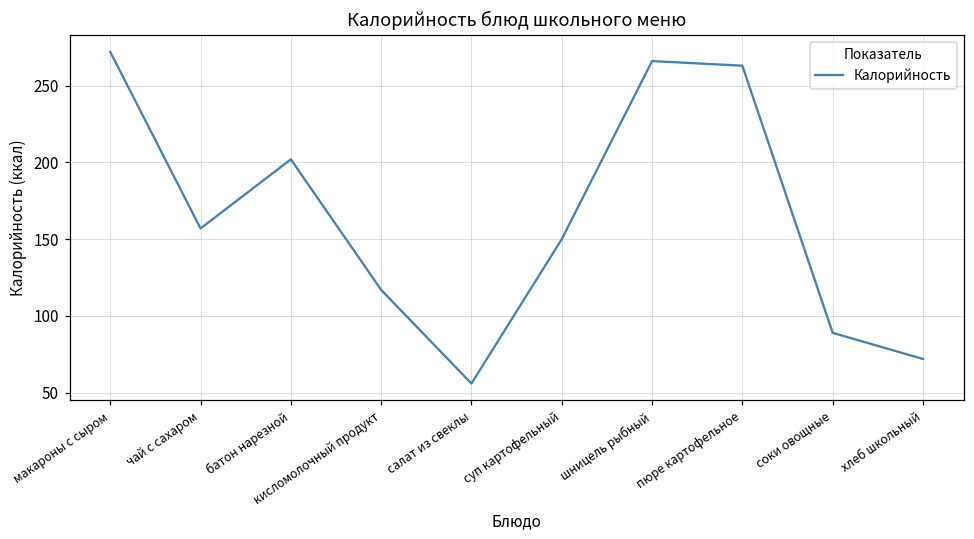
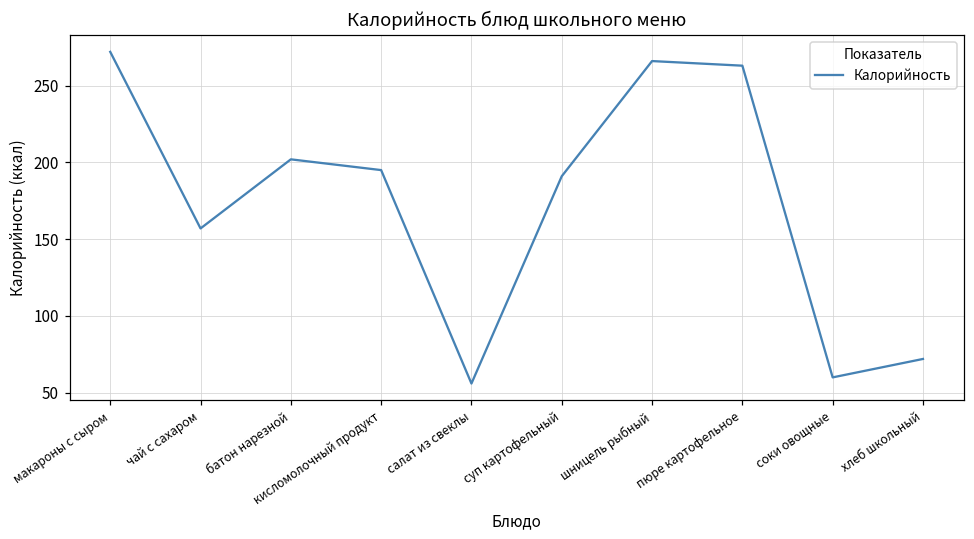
кисломолочный продукт: 117 -> 195
суп картофельный: 150 -> 191
соки овощные: 89 -> 60
